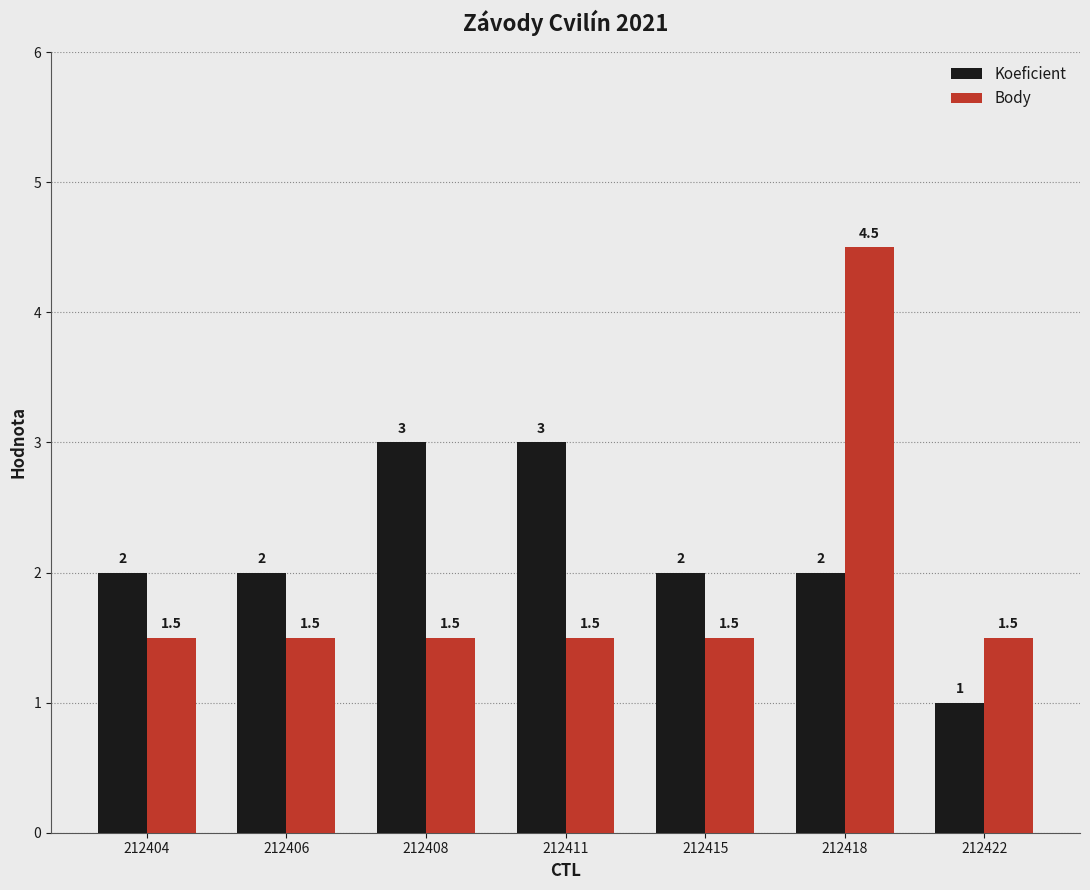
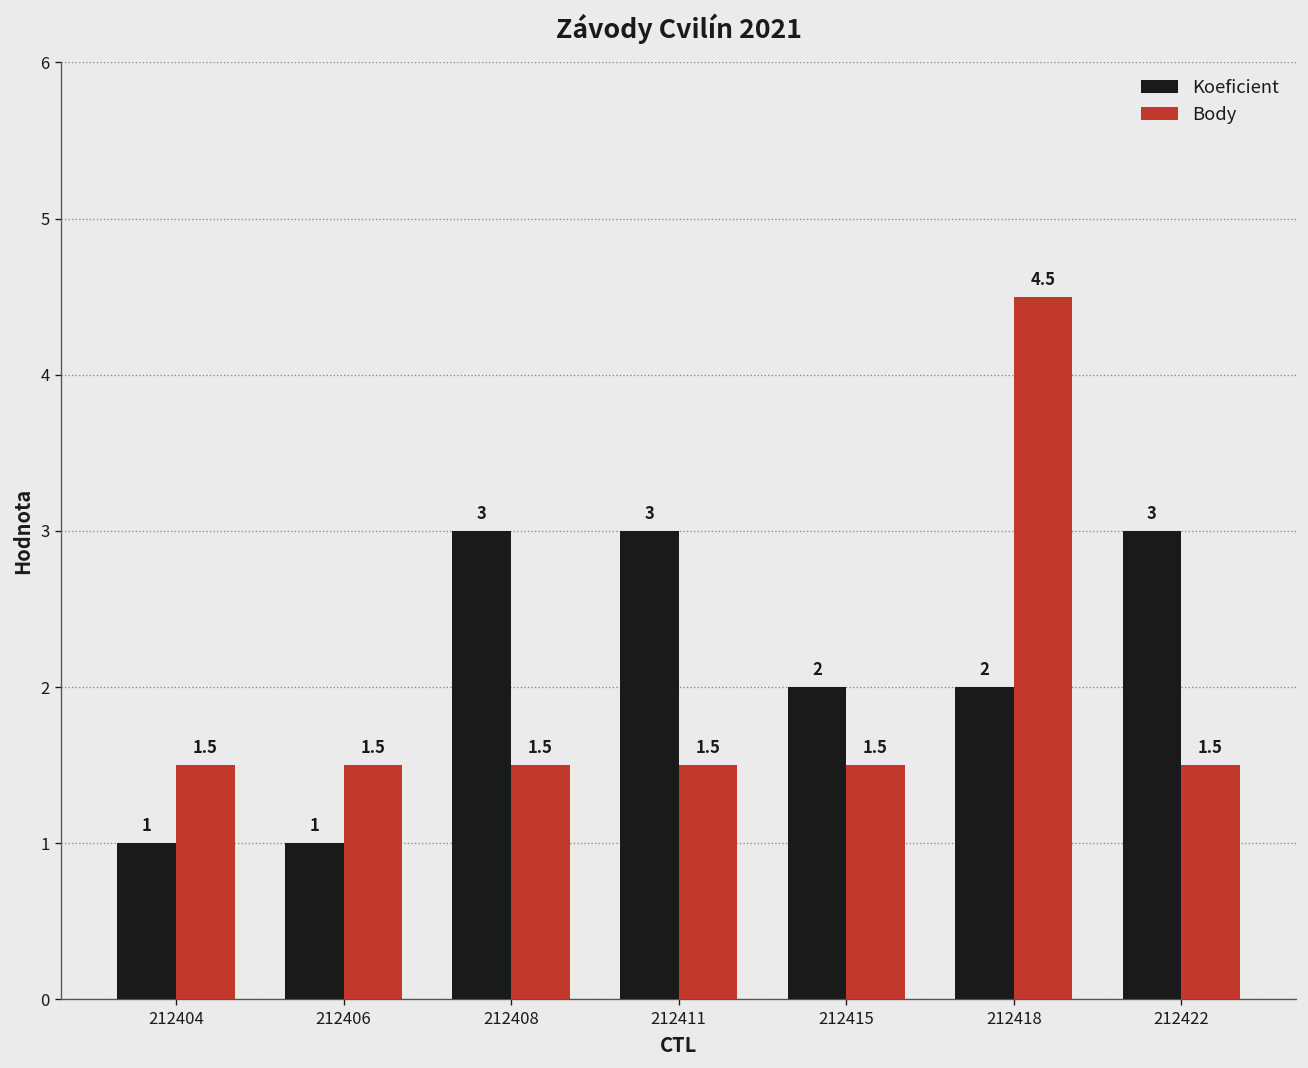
Koeficient, 212404: 2 -> 1
Koeficient, 212406: 2 -> 1
Koeficient, 212422: 1 -> 3
